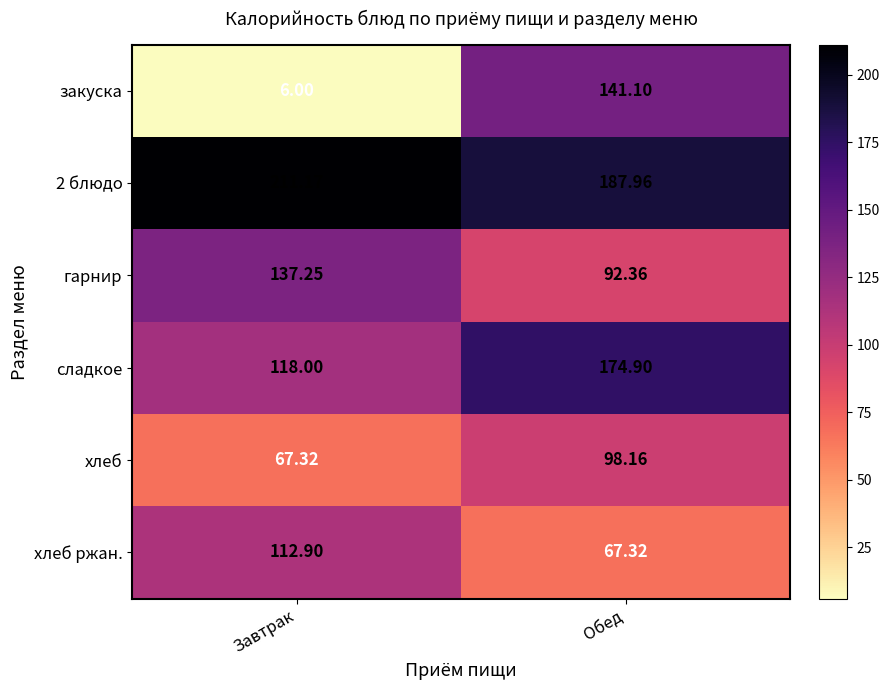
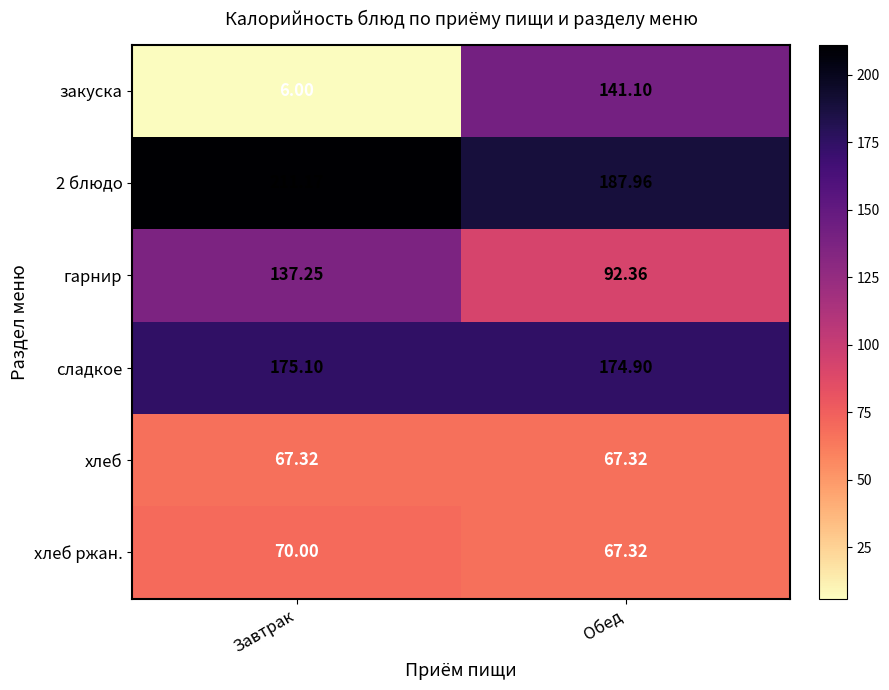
сладкое, Завтрак: 118.00 -> 175.10
хлеб, Обед: 98.16 -> 67.32
хлеб ржан., Завтрак: 112.90 -> 70.00
